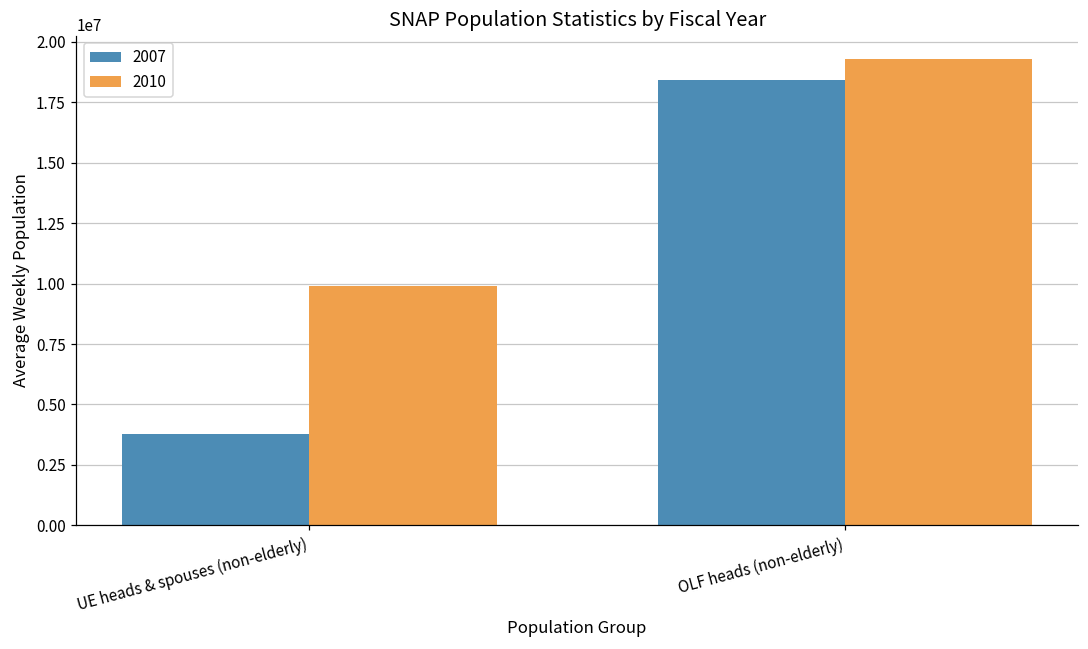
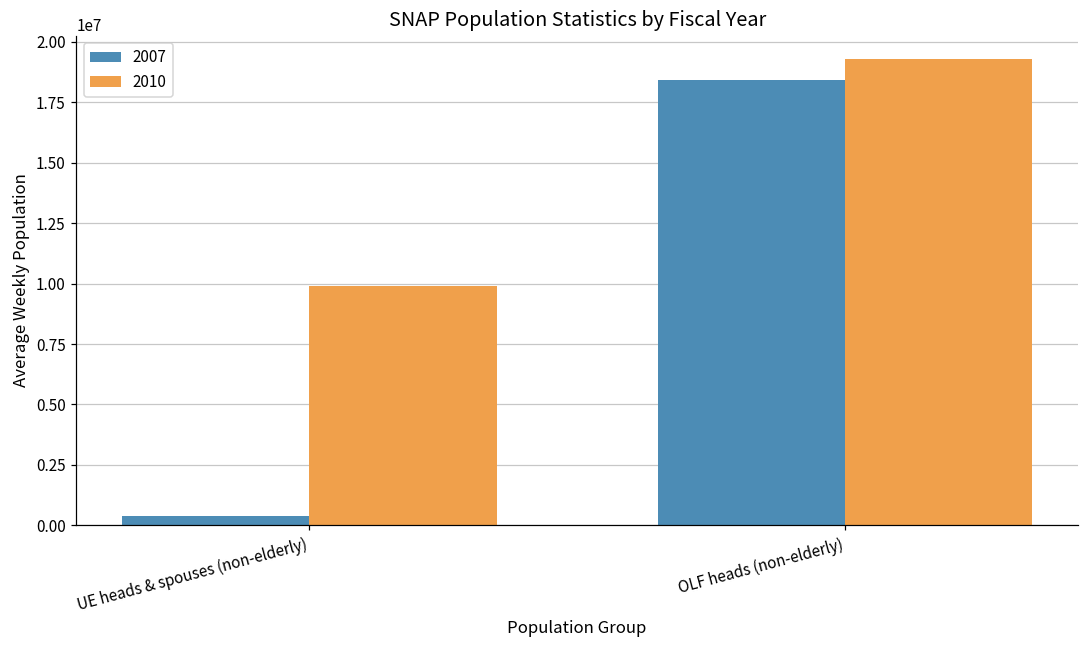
2007, UE heads & spouses (non-elderly): 3800000 -> 400000
